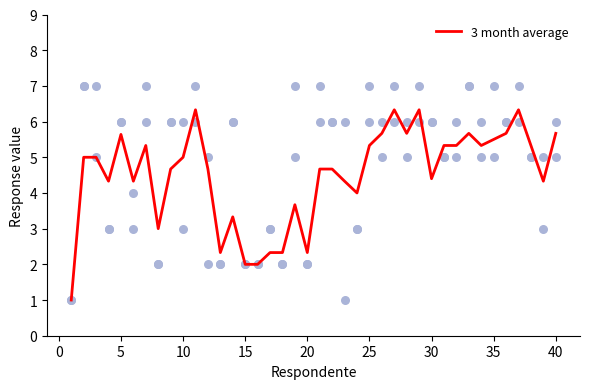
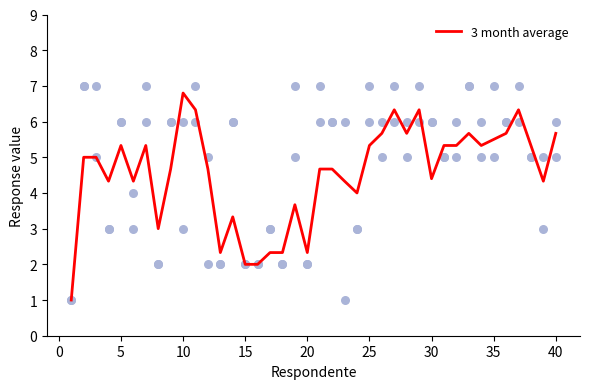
3 month average, 5: 5.6 -> 5.3
3 month average, 10: 5.0 -> 6.8
